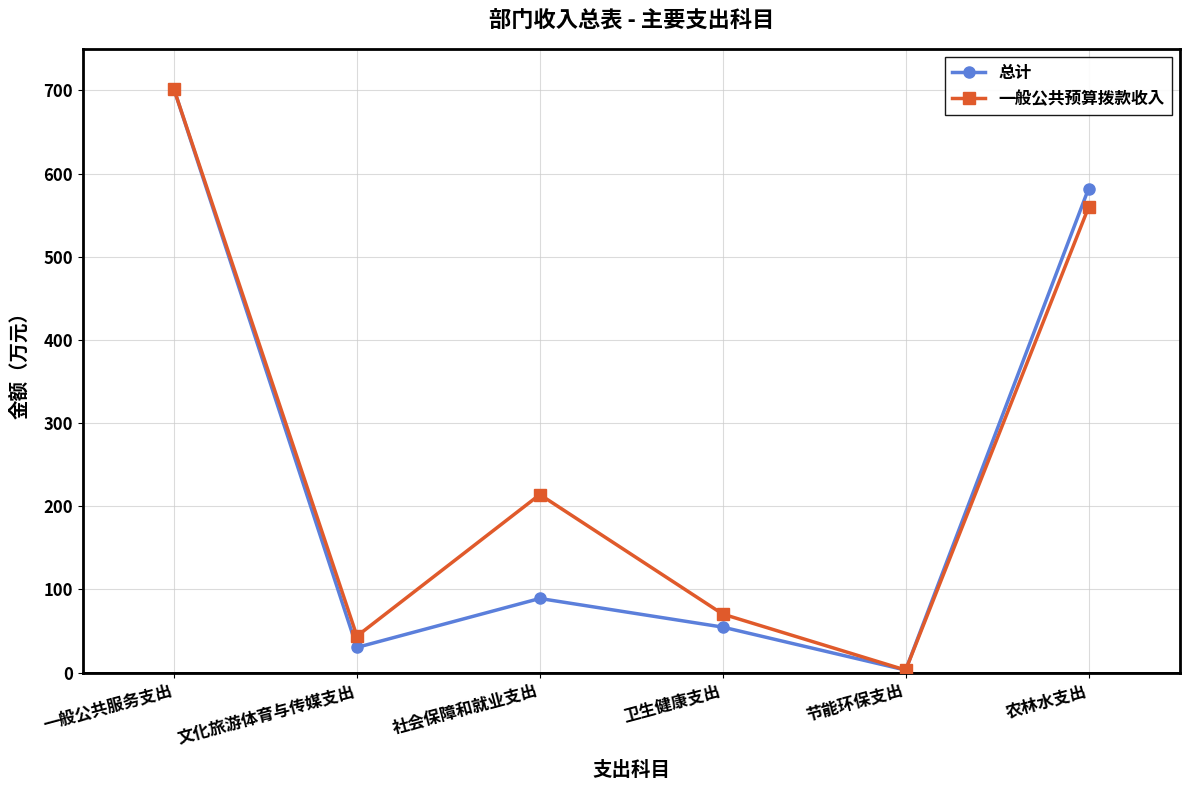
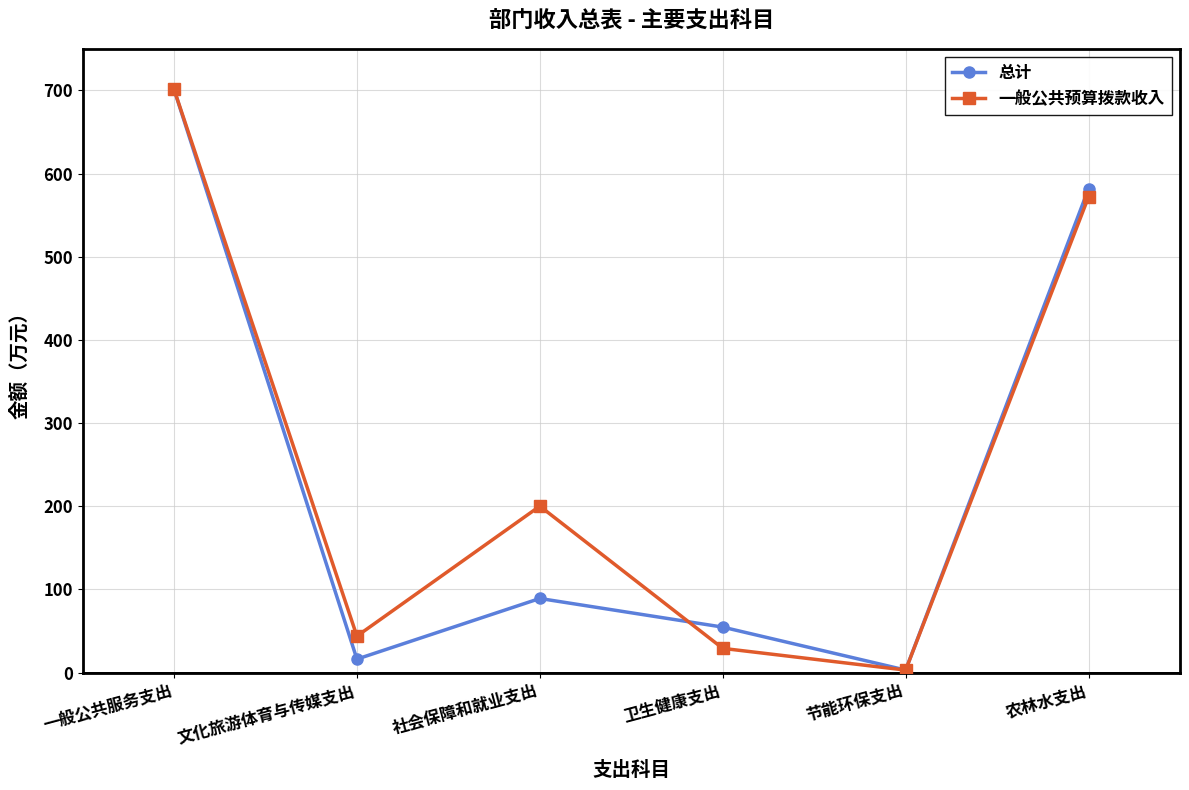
总计, 文化旅游体育与传媒支出: 30 -> 20
一般公共预算拨款收入, 社会保障和就业支出: 210 -> 200
一般公共预算拨款收入, 卫生健康支出: 70 -> 30
一般公共预算拨款收入, 农林水支出: 560 -> 570
